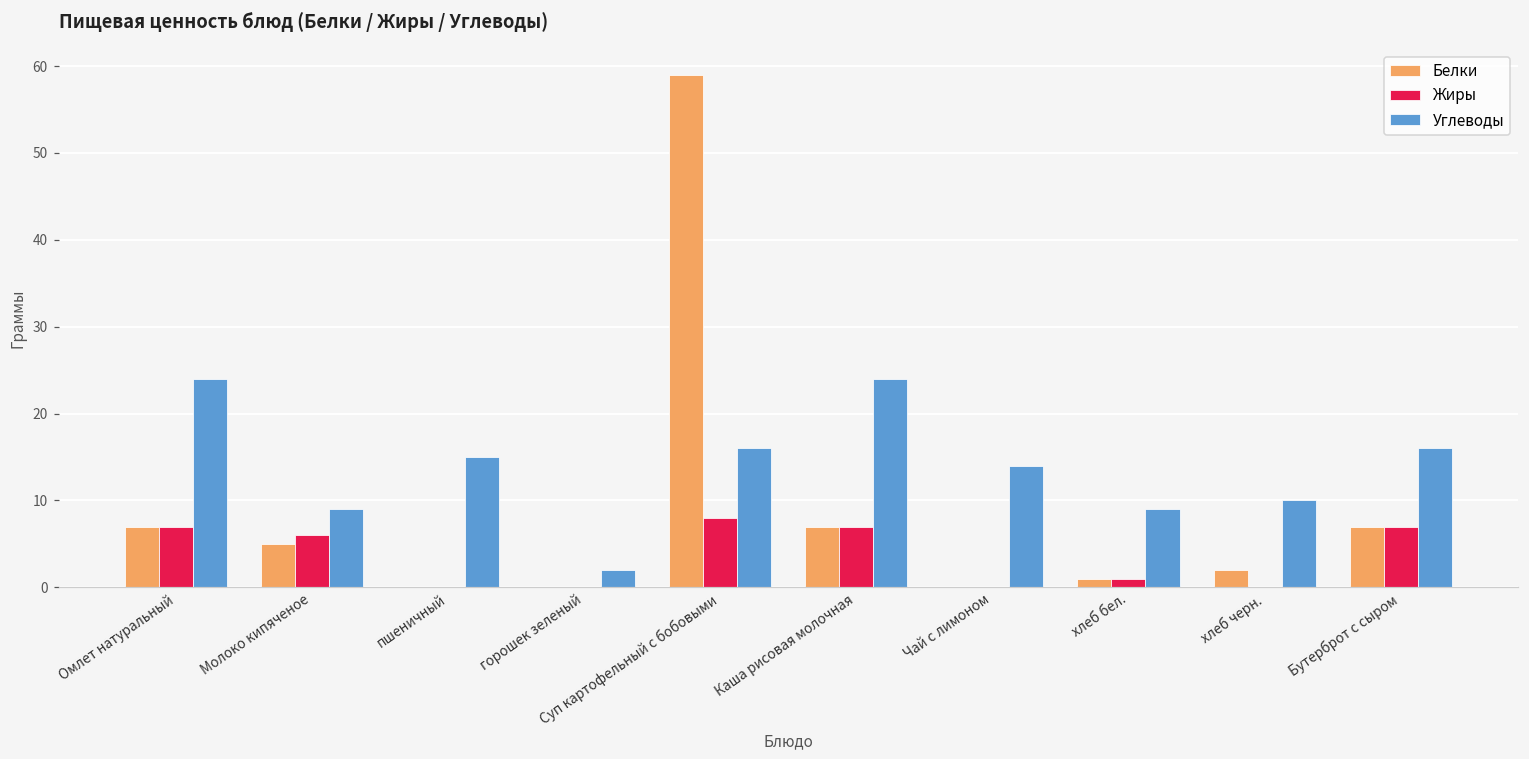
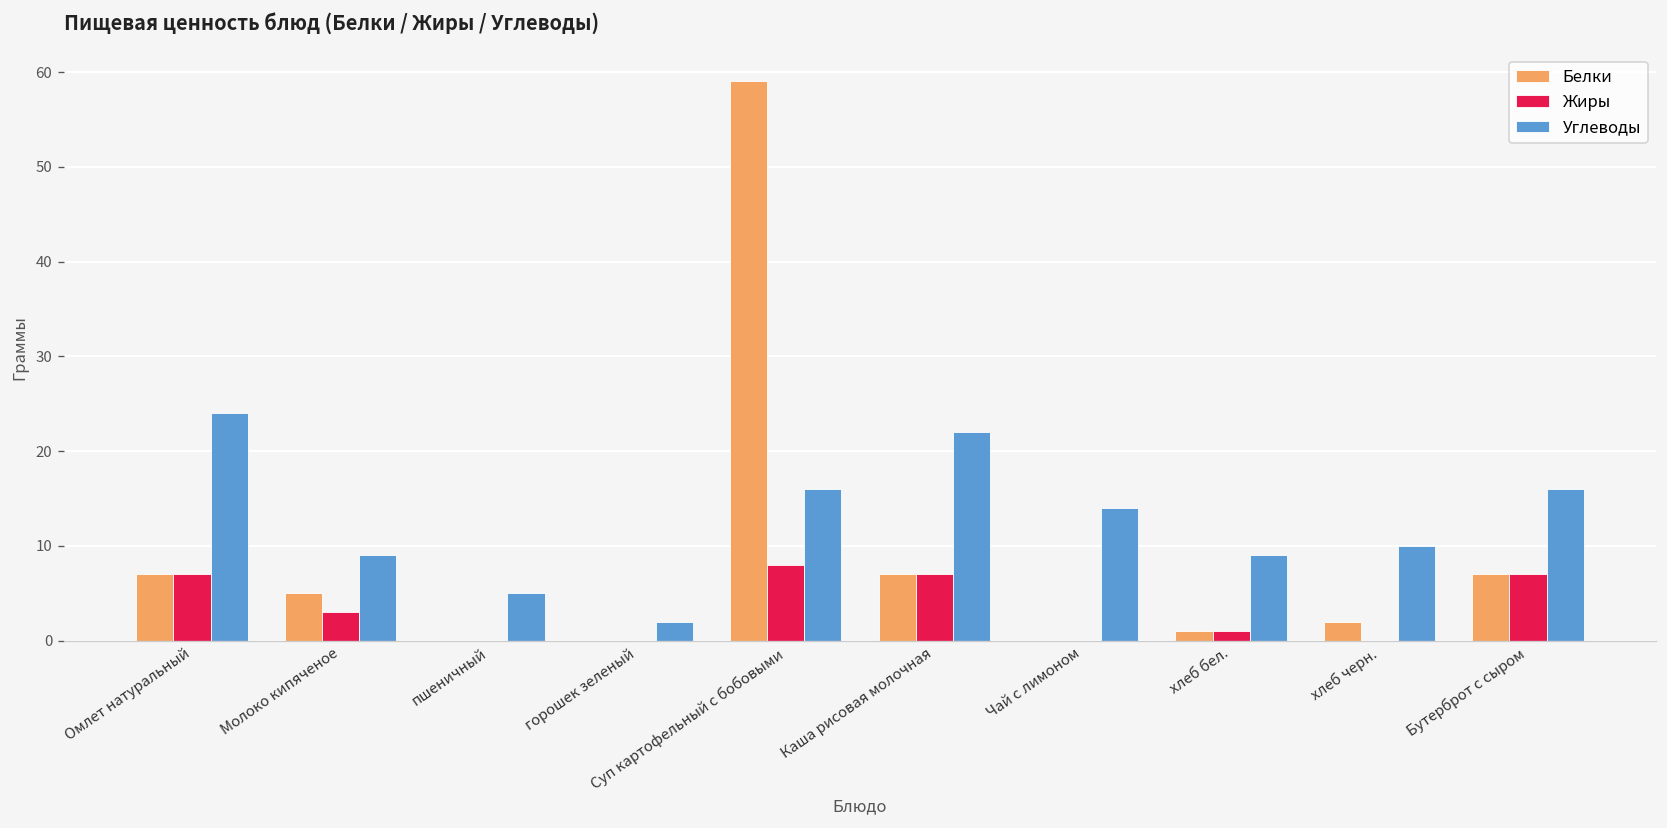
Жиры, Молоко кипяченое: 6 -> 3
Углеводы, пшеничный: 15 -> 5
Углеводы, Каша рисовая молочная: 24 -> 22
